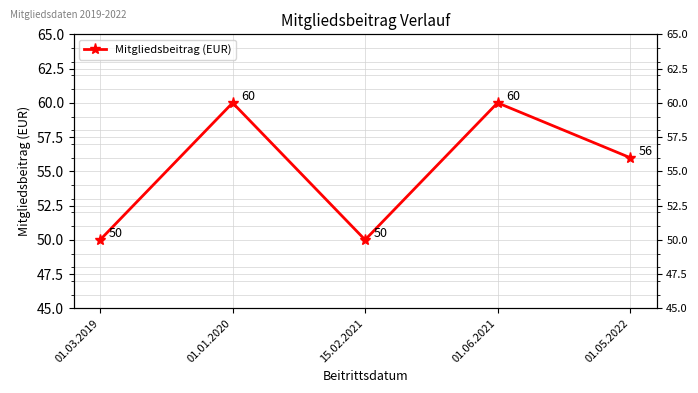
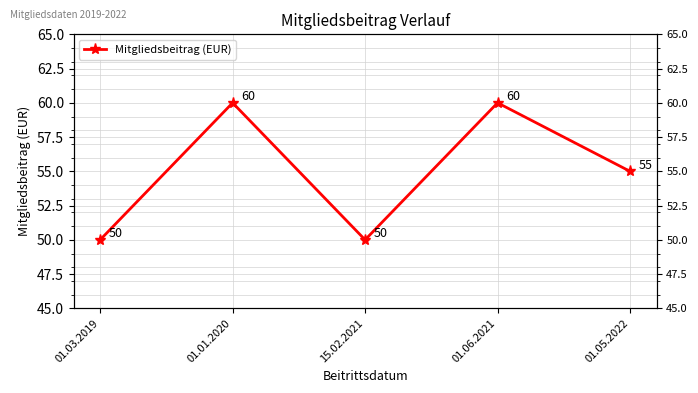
01.05.2022: 56 -> 55
